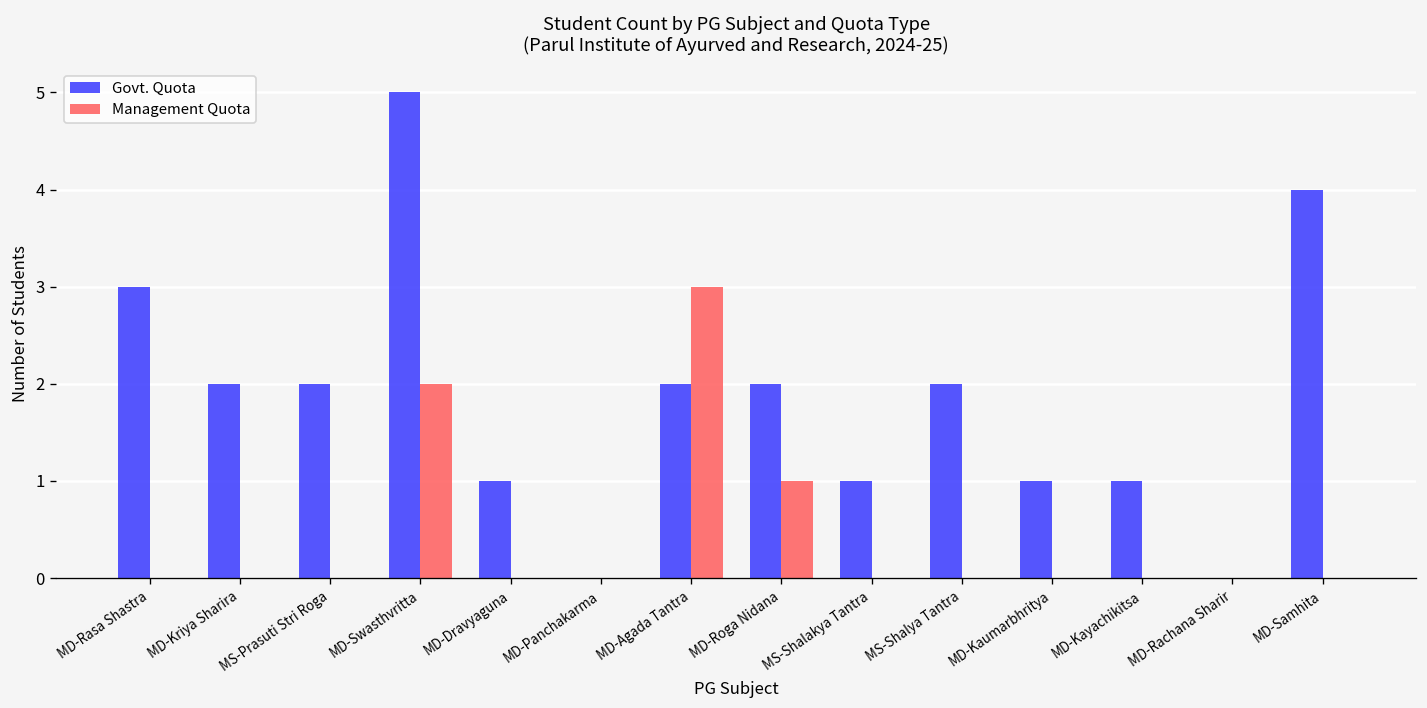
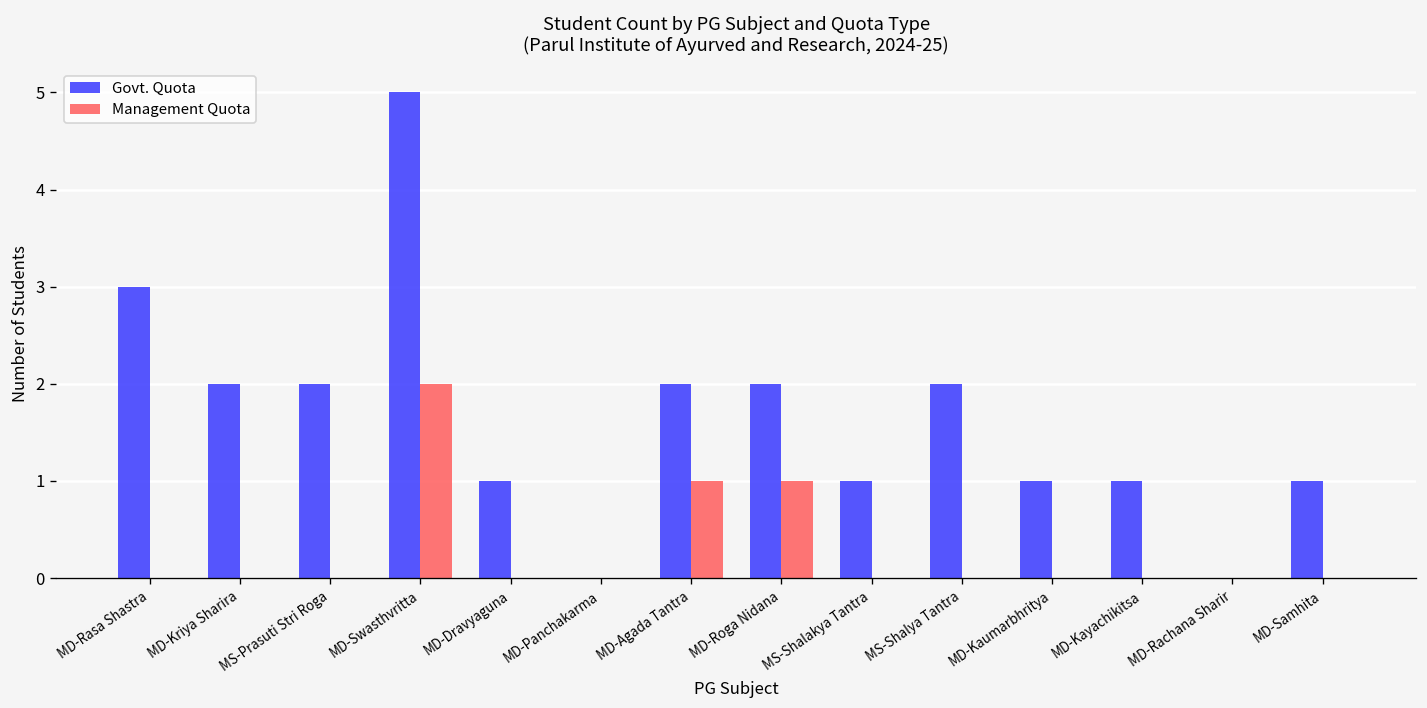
Management Quota, MD-Agada Tantra: 3 -> 1
Govt. Quota, MD-Samhita: 4 -> 1
